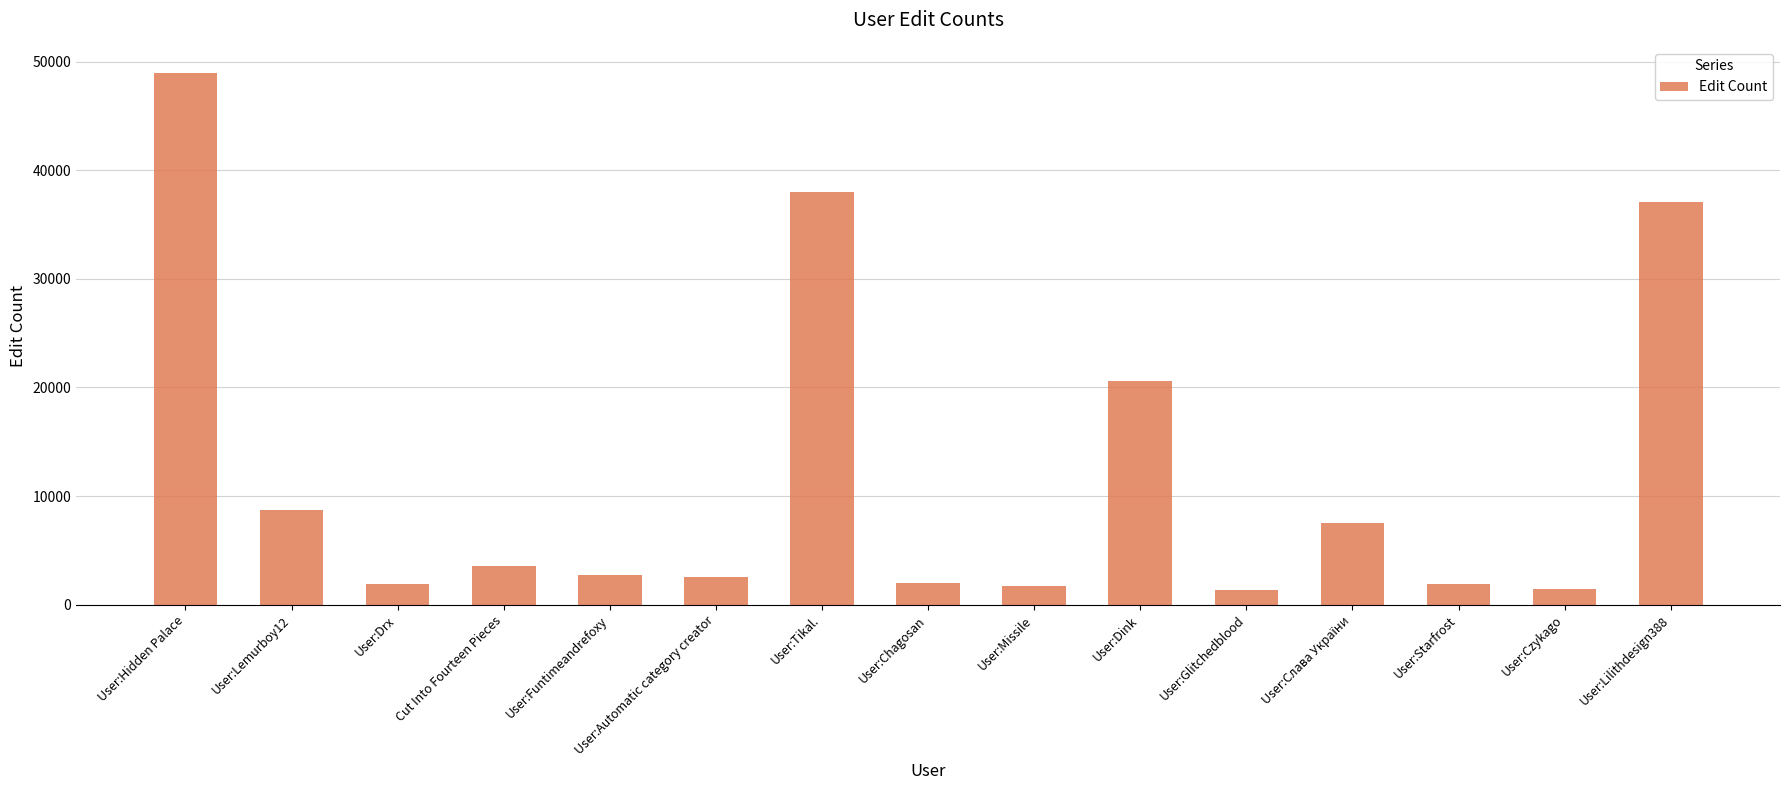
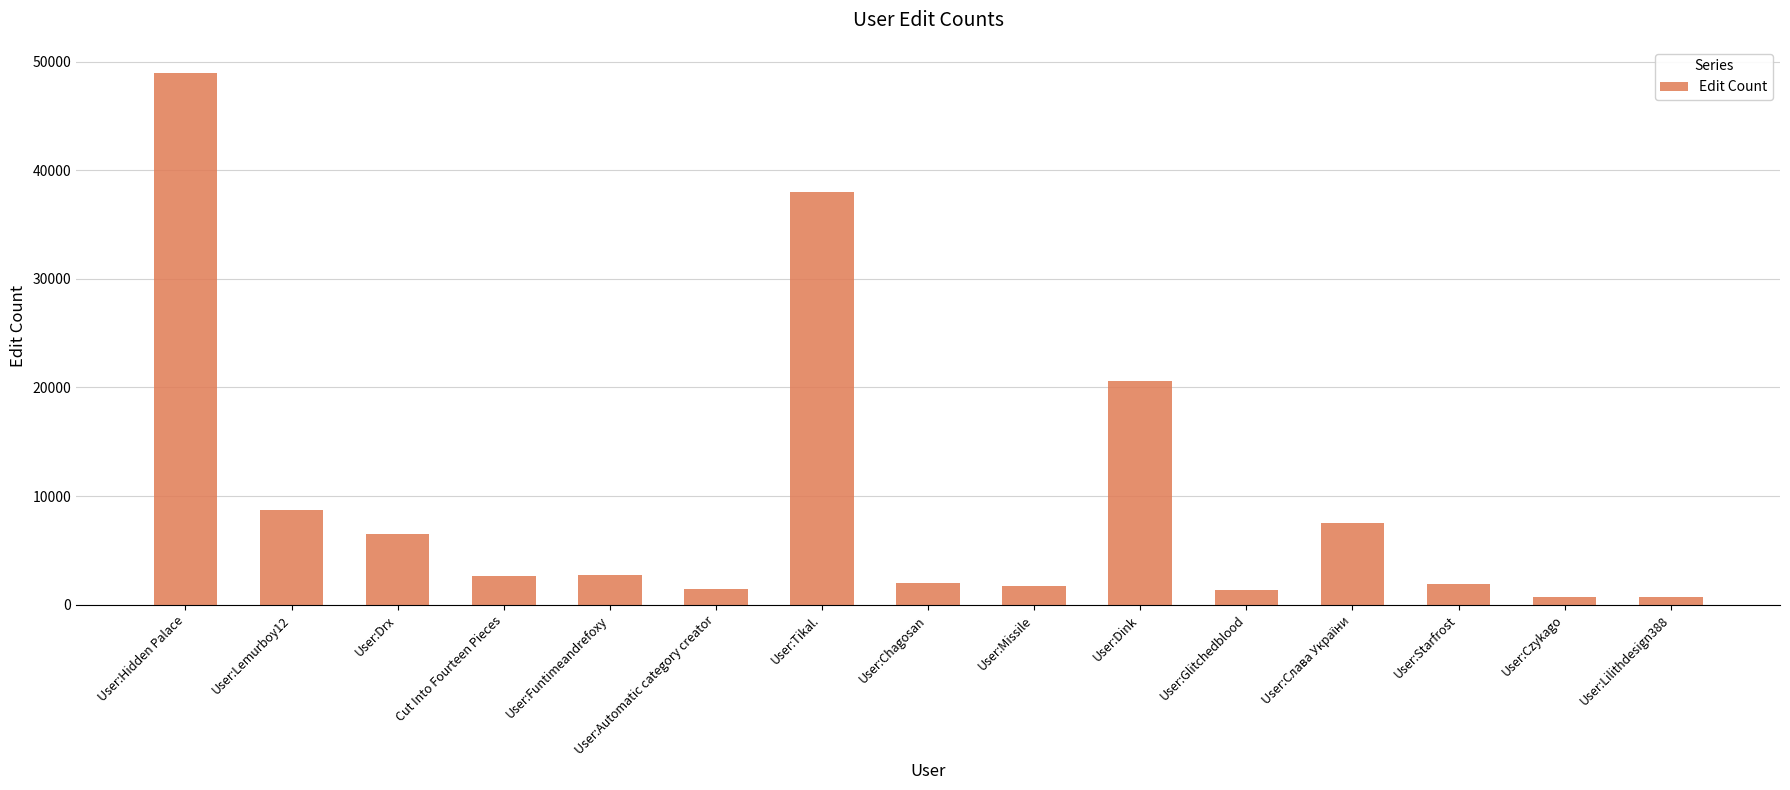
User:Drx: 1900 -> 6500
Cut Into Fourteen Pieces: 3500 -> 2700
User:Automatic category creator: 2600 -> 1400
User:Czykago: 1500 -> 700
User:Lilithdesign388: 37100 -> 700
